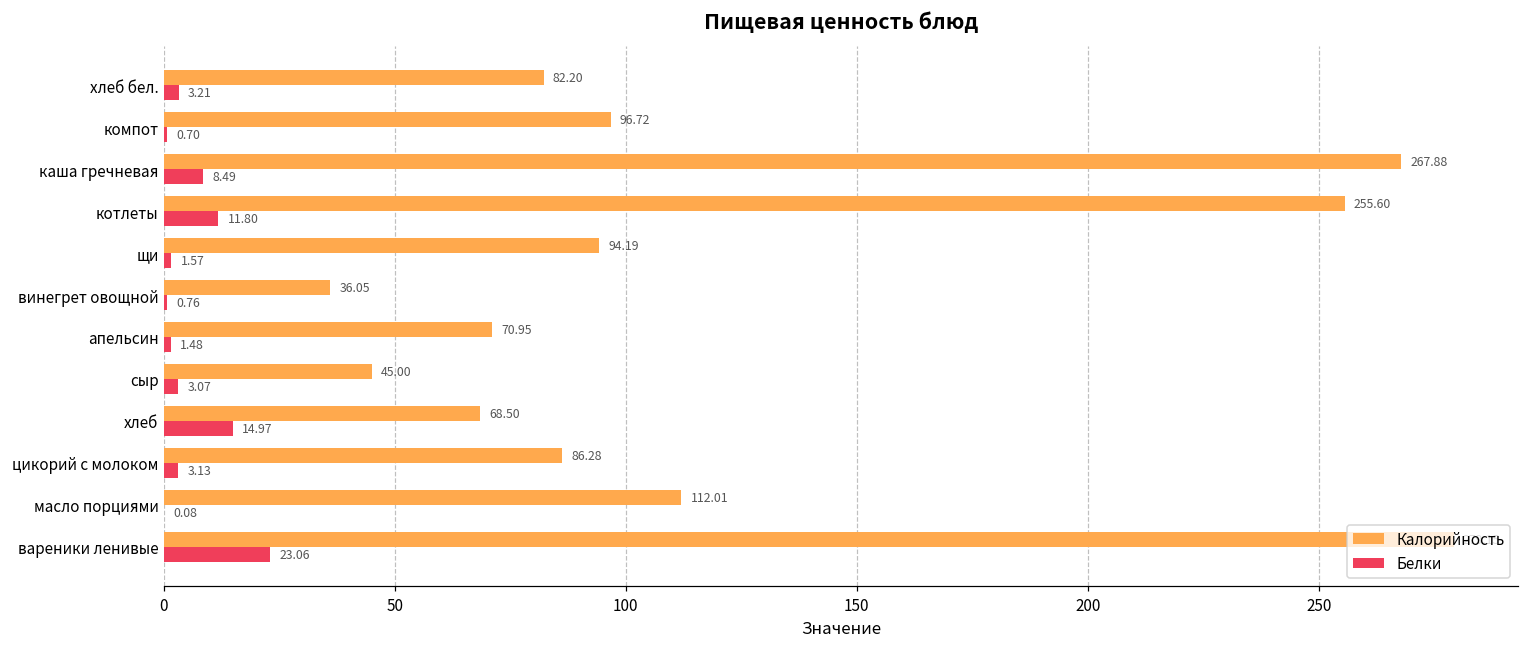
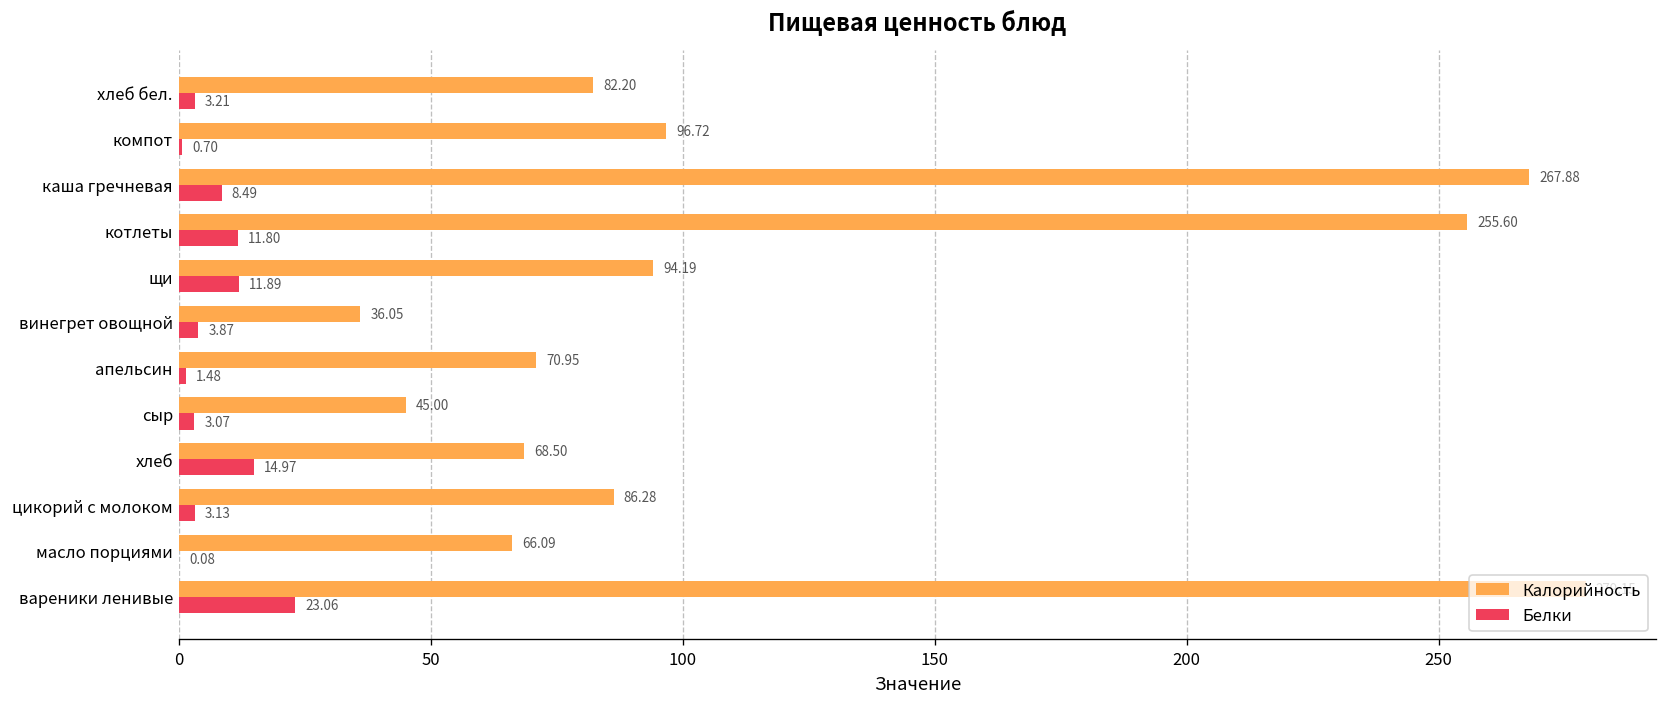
Белки, щи: 1.57 -> 11.89
Белки, винегрет овощной: 0.76 -> 3.87
Калорийность, масло порциями: 112.01 -> 66.09
